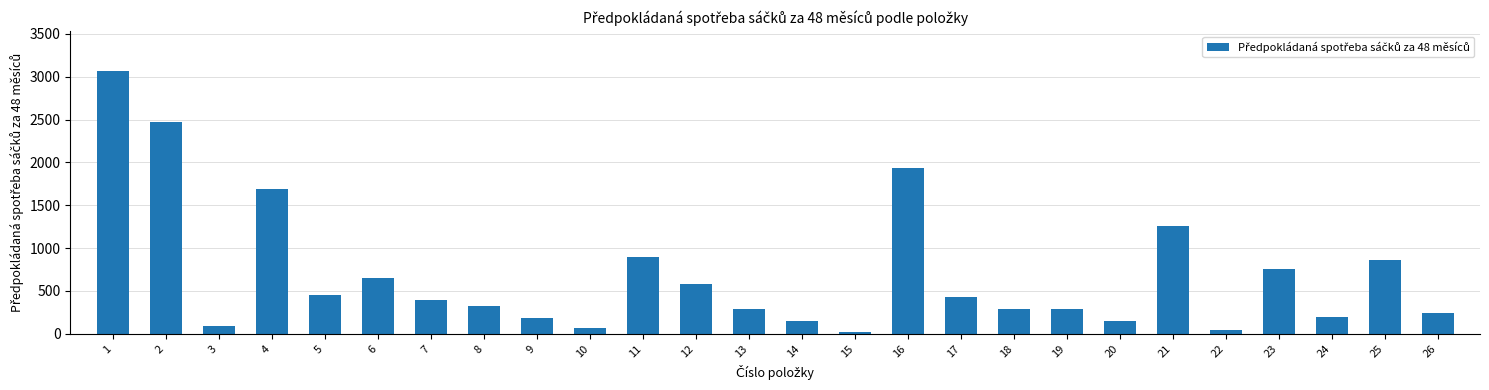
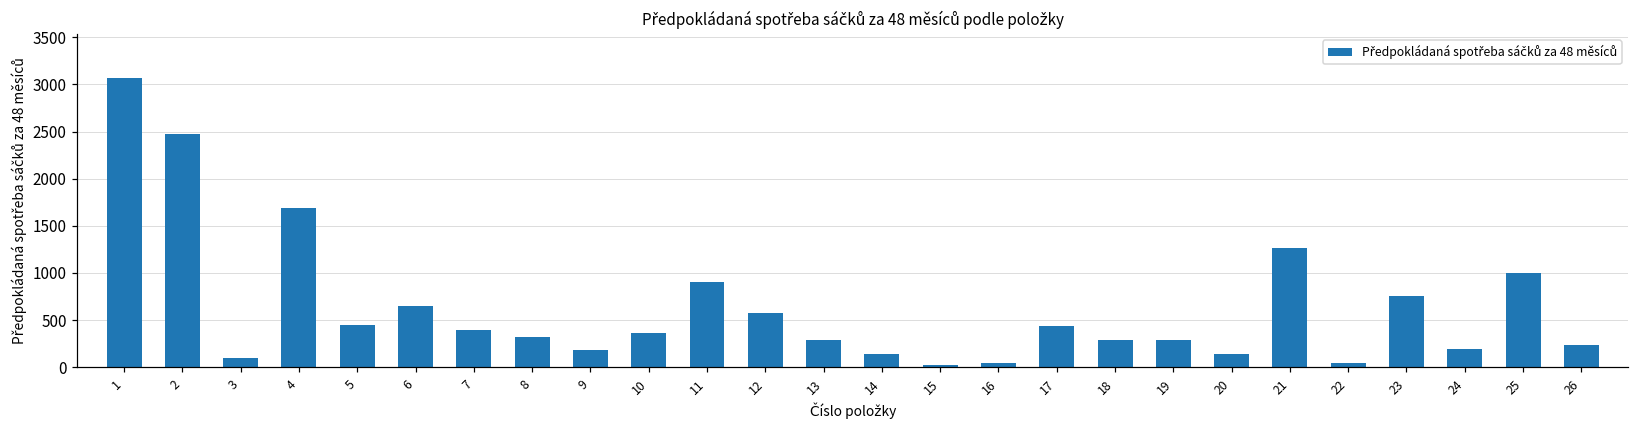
10: 100 -> 400
16: 1900 -> 0
25: 900 -> 1000
